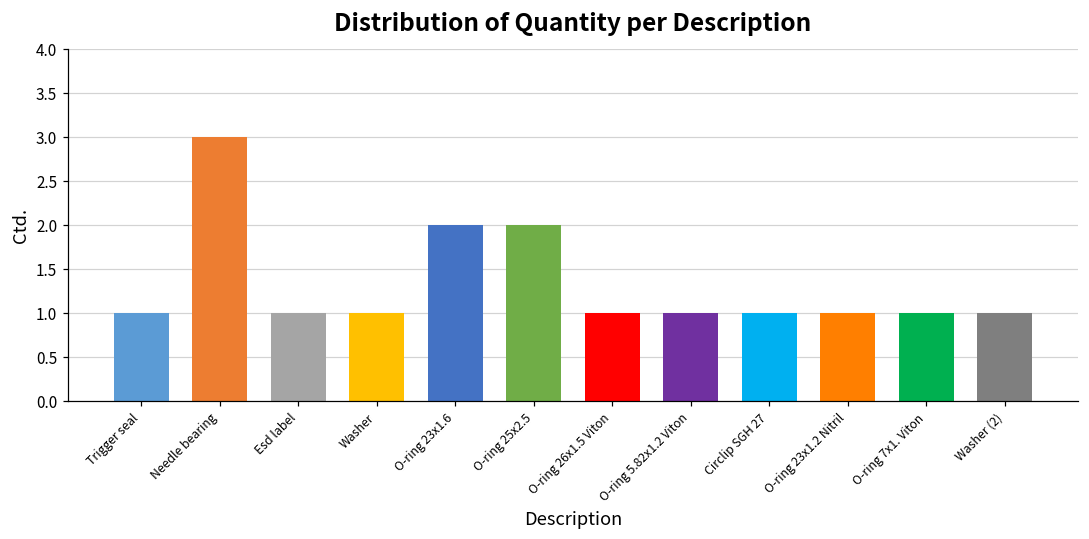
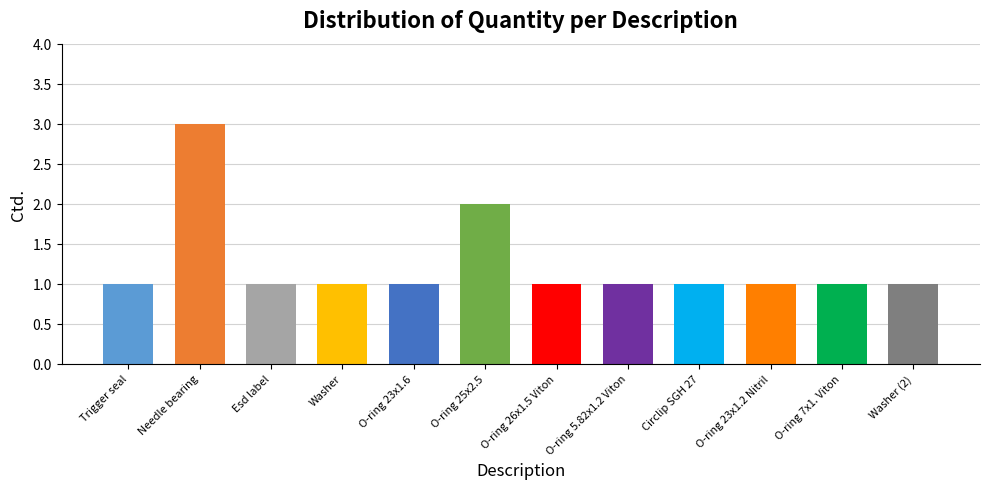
O-ring 23x1.6: 2 -> 1
